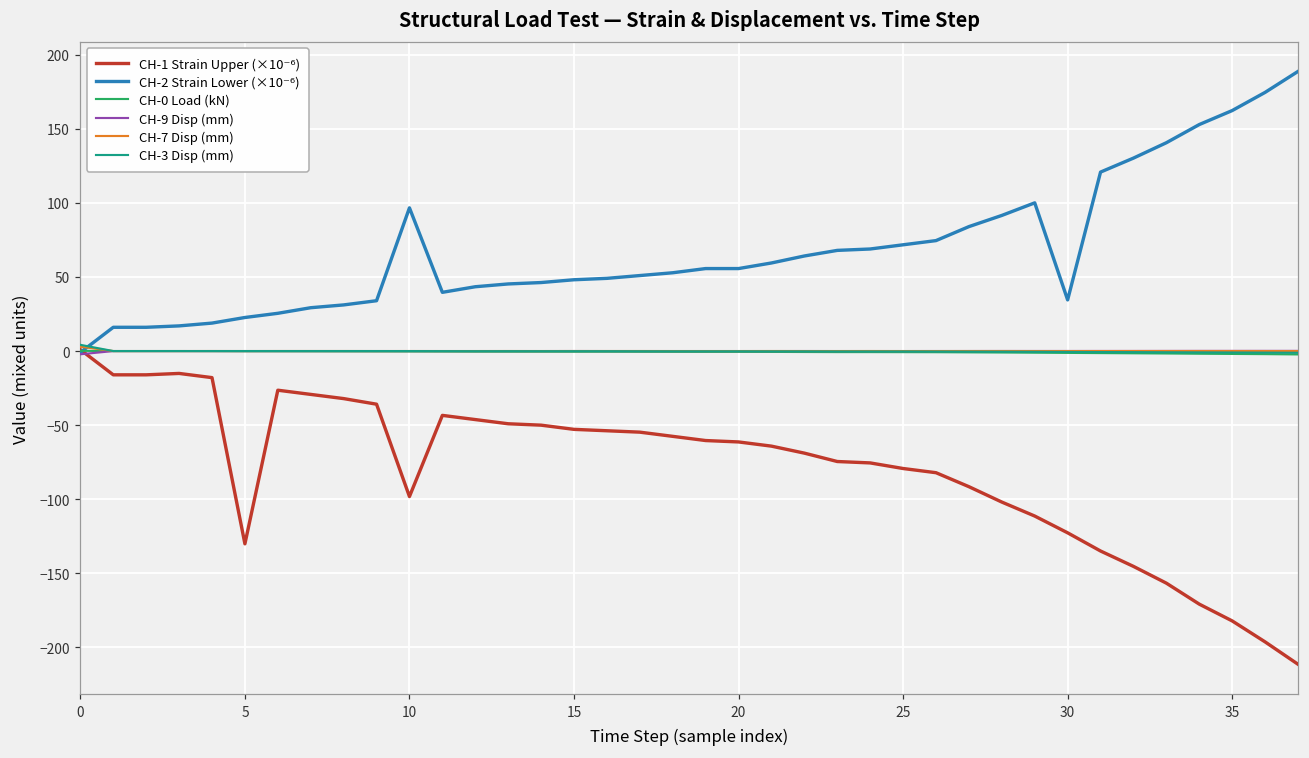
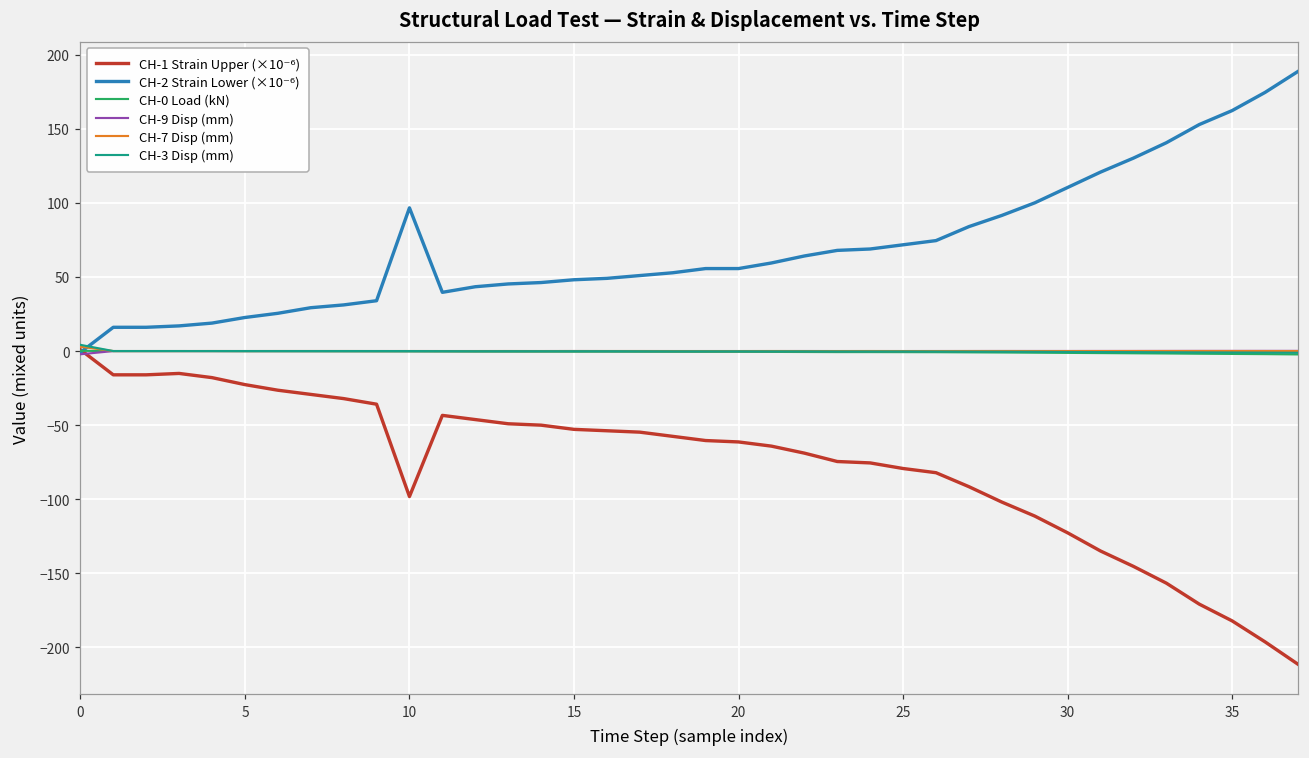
CH-1 Strain Upper (×10⁻⁶), 5: -130 -> -23
CH-2 Strain Lower (×10⁻⁶), 30: 35 -> 110
